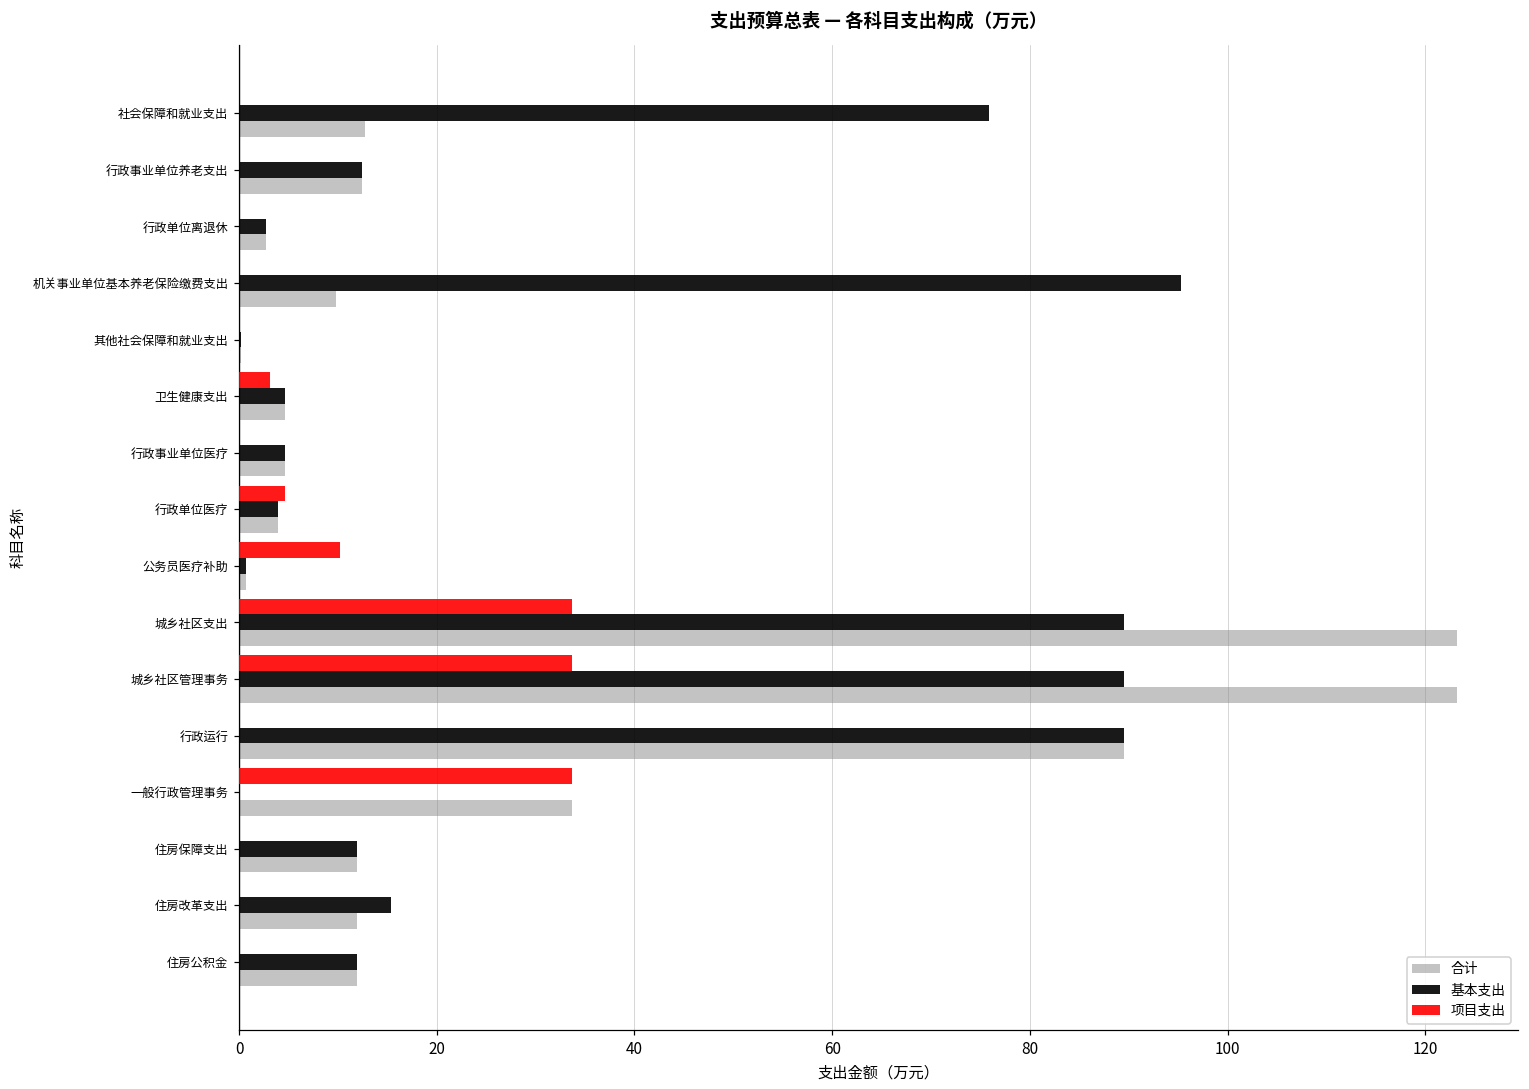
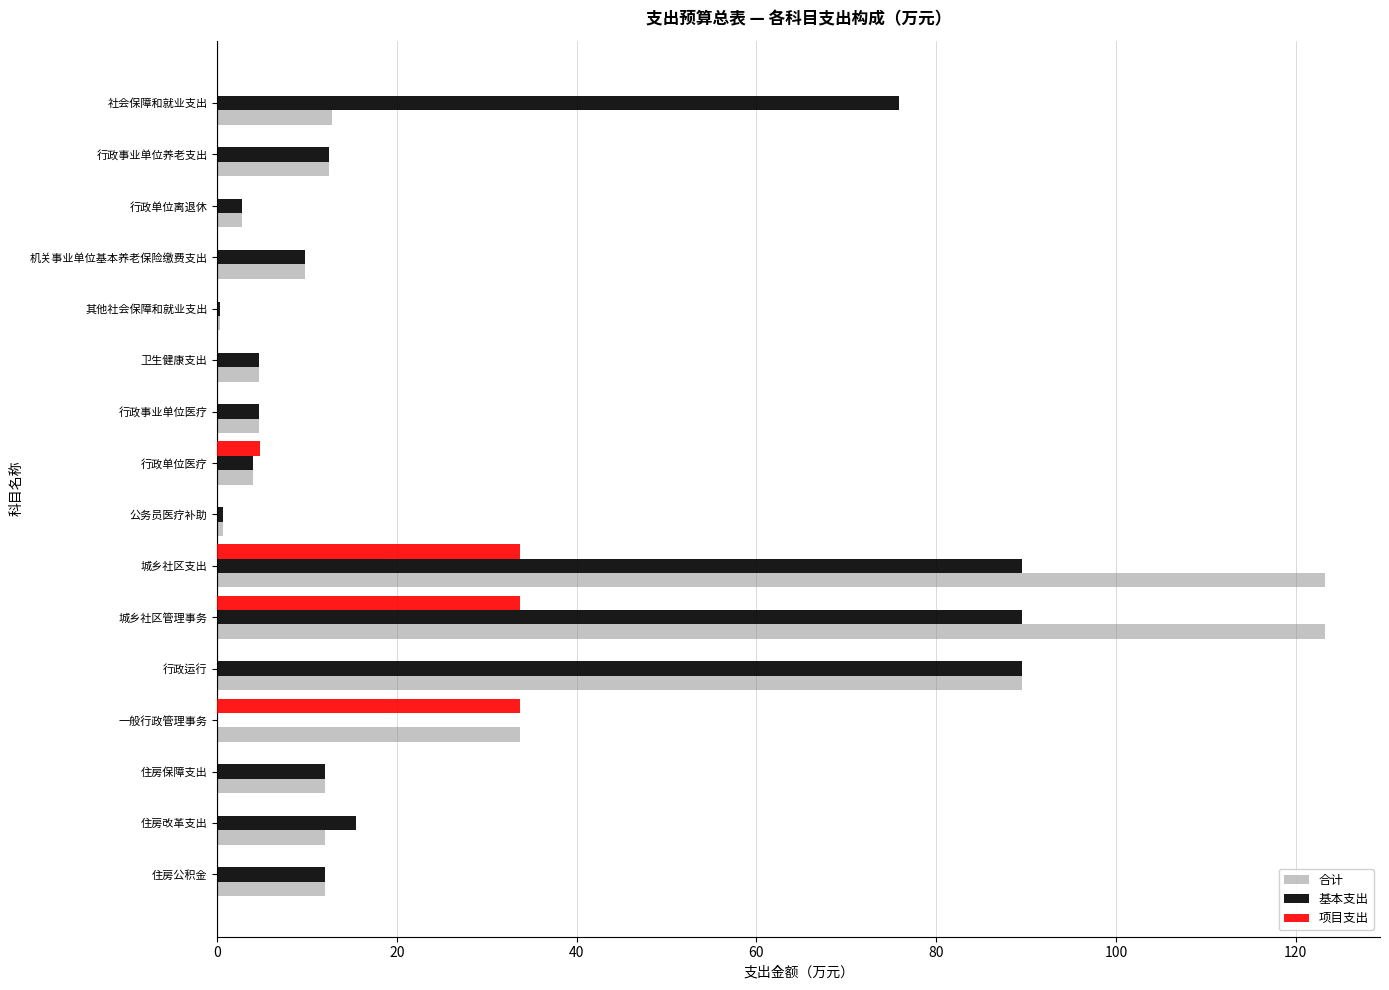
基本支出, 机关事业单位基本养老保险缴费支出: 95 -> 10
项目支出, 卫生健康支出: 3 -> 0
项目支出, 公务员医疗补助: 10 -> 0
